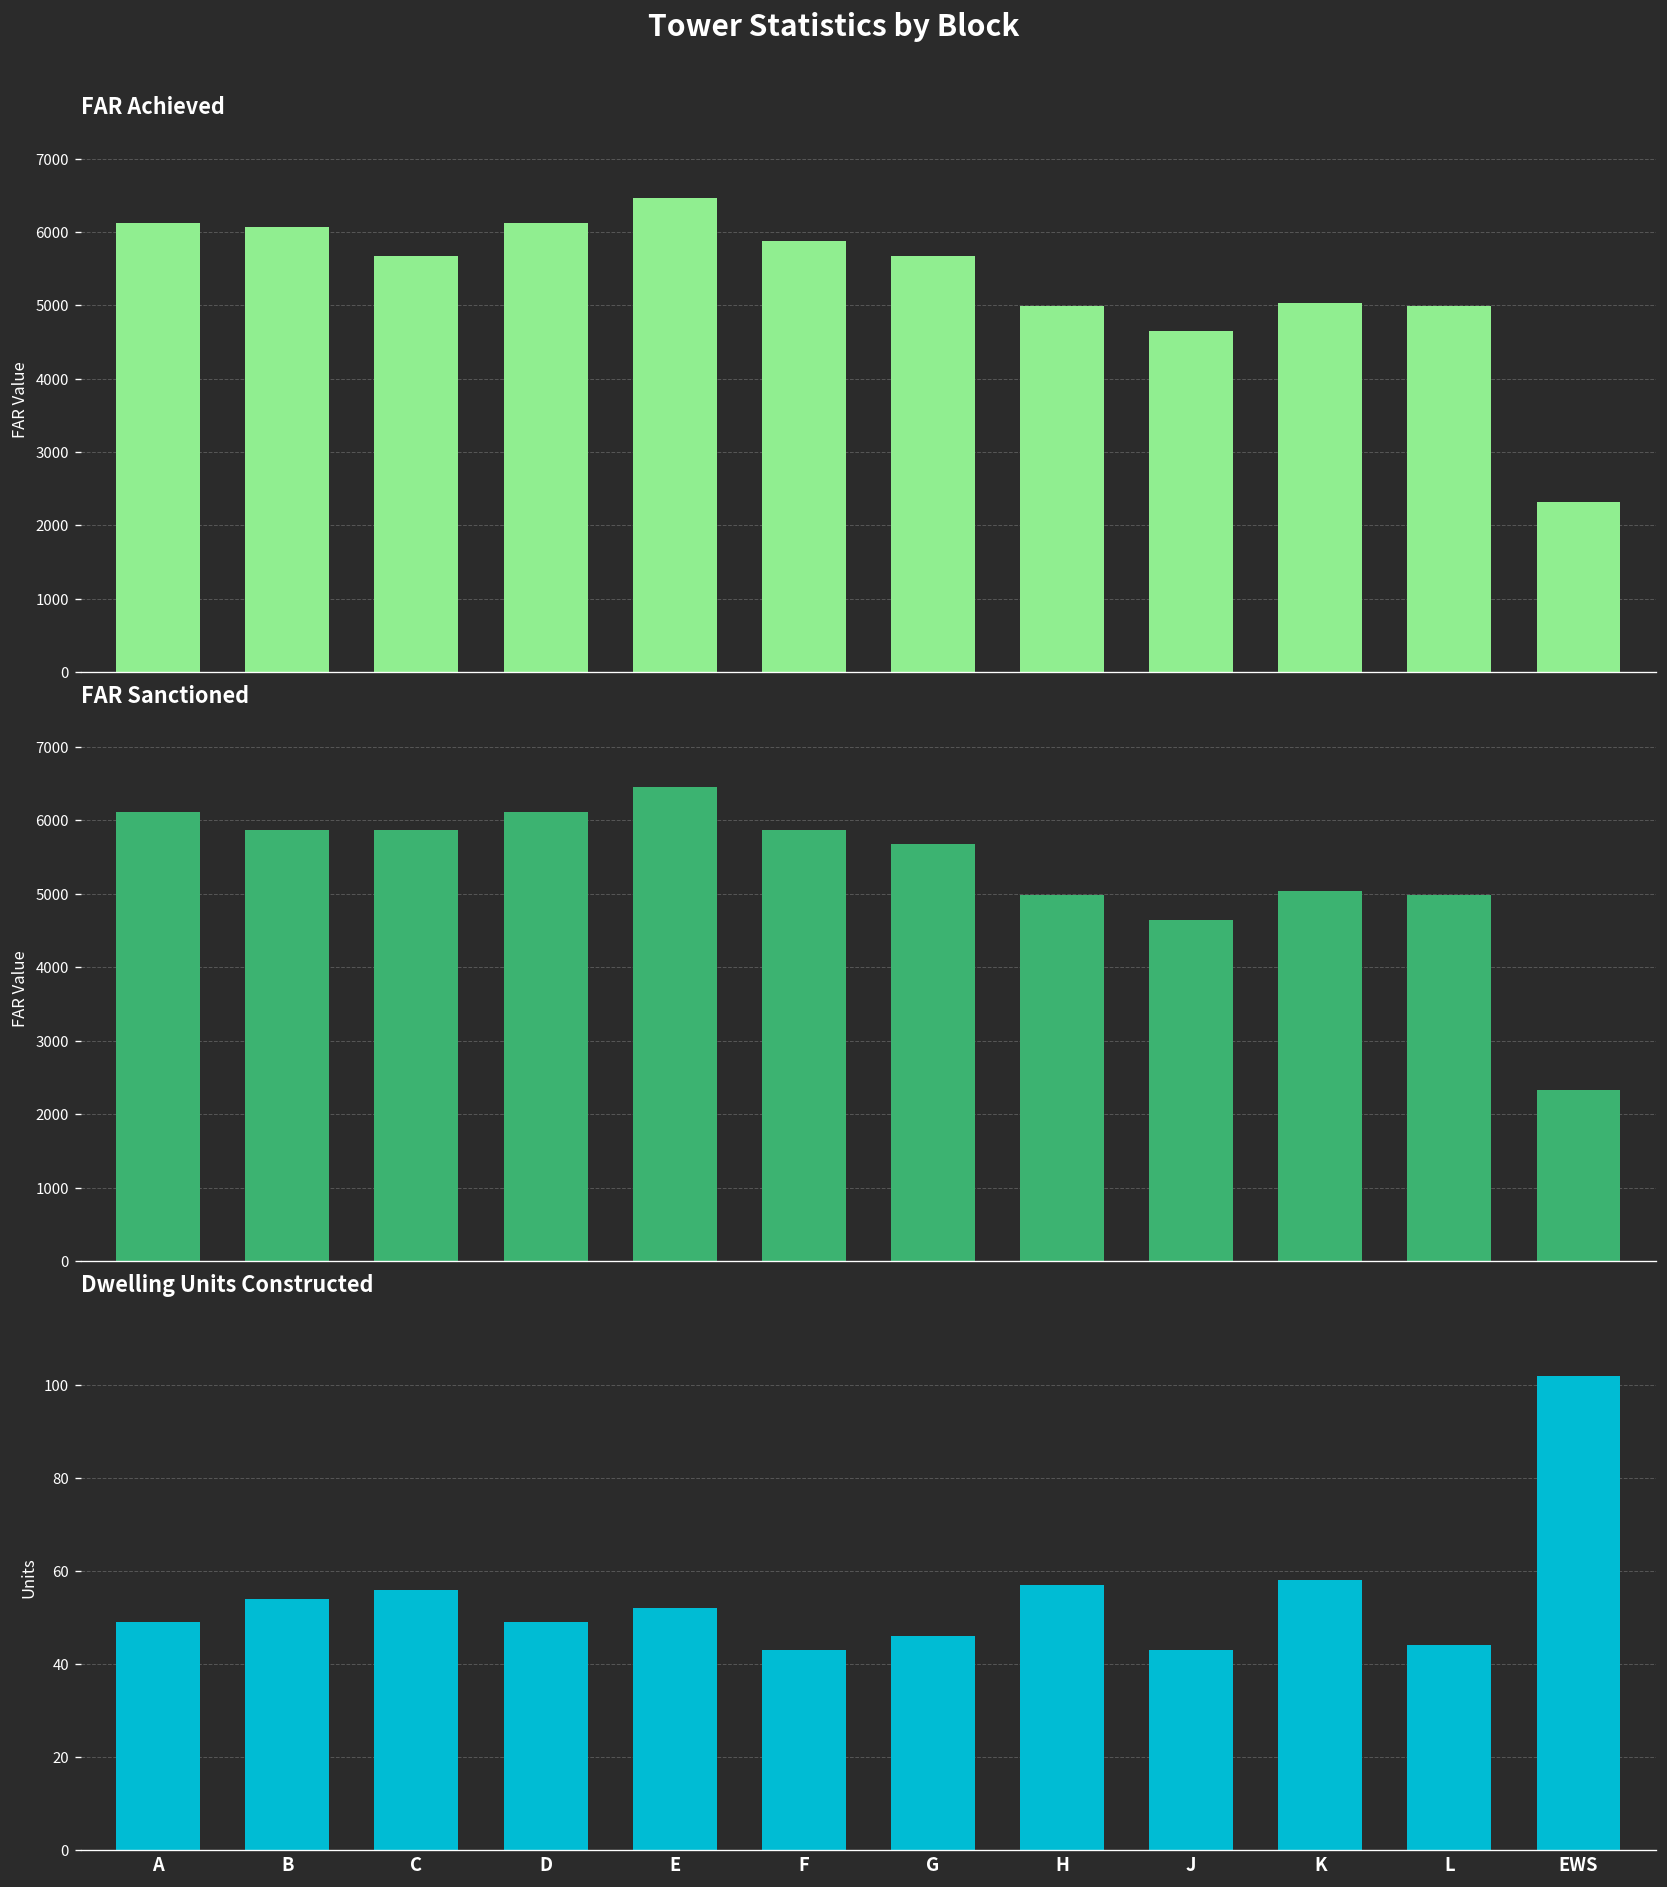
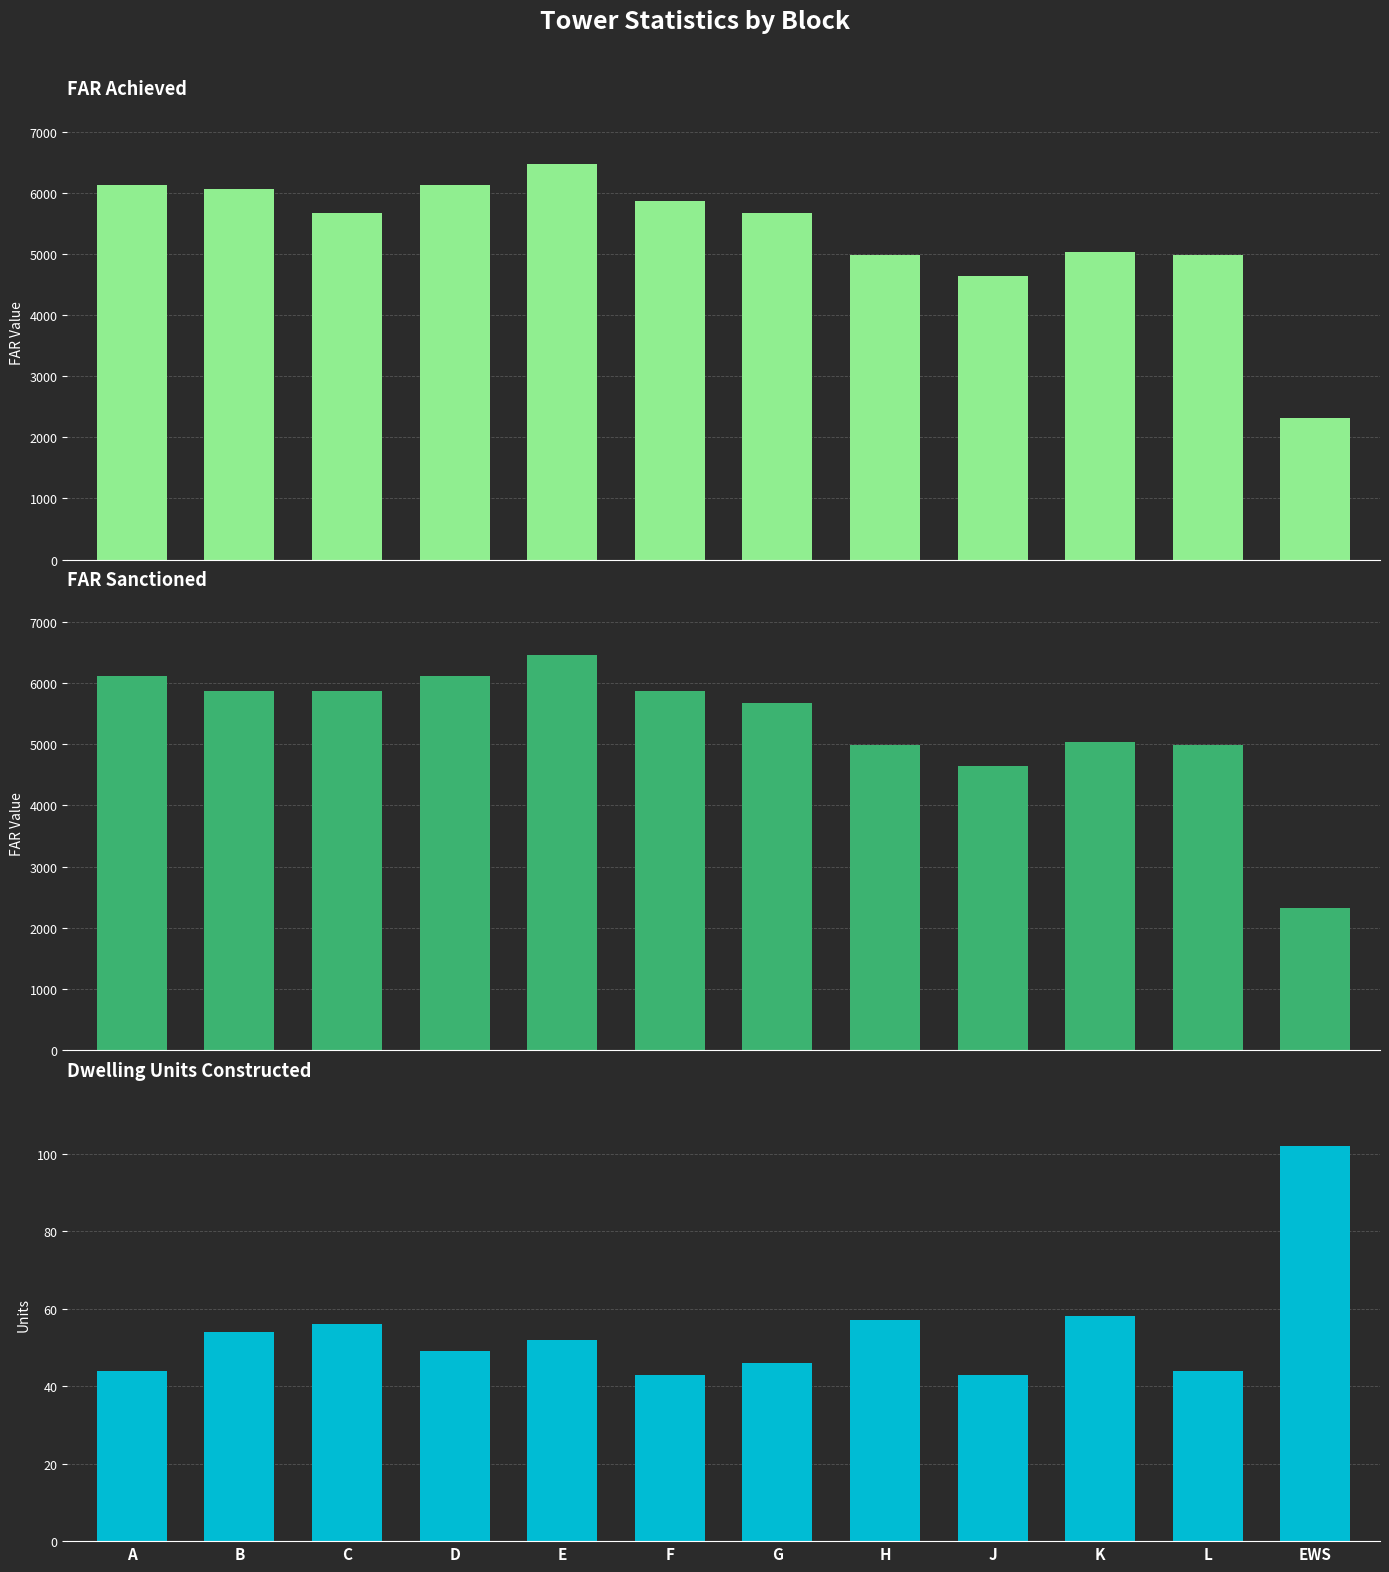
Dwelling Units Constructed, A: 49 -> 44
